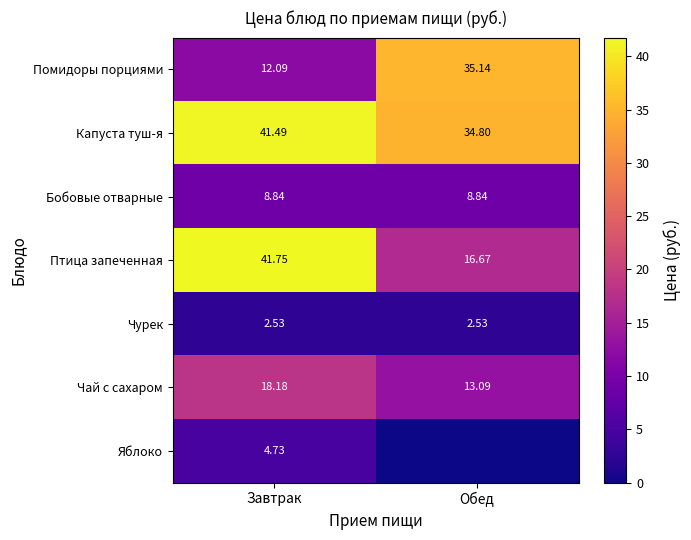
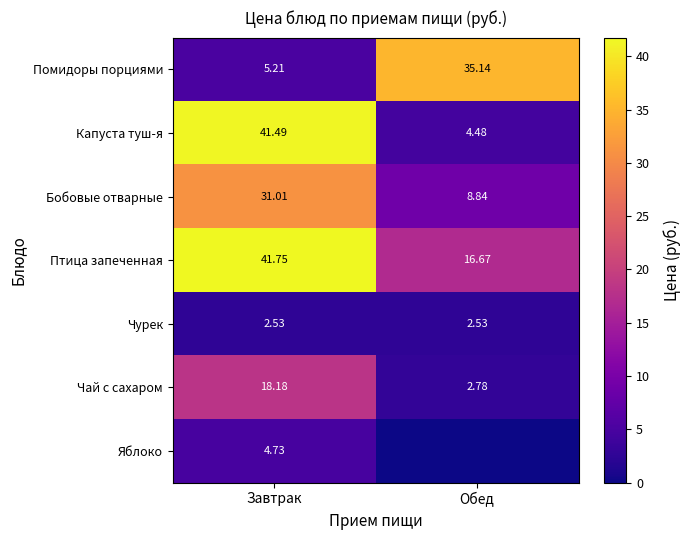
Помидоры порциями, Завтрак: 12.09 -> 5.21
Капуста туш-я, Обед: 34.80 -> 4.48
Бобовые отварные, Завтрак: 8.84 -> 31.01
Чай с сахаром, Обед: 13.09 -> 2.78
